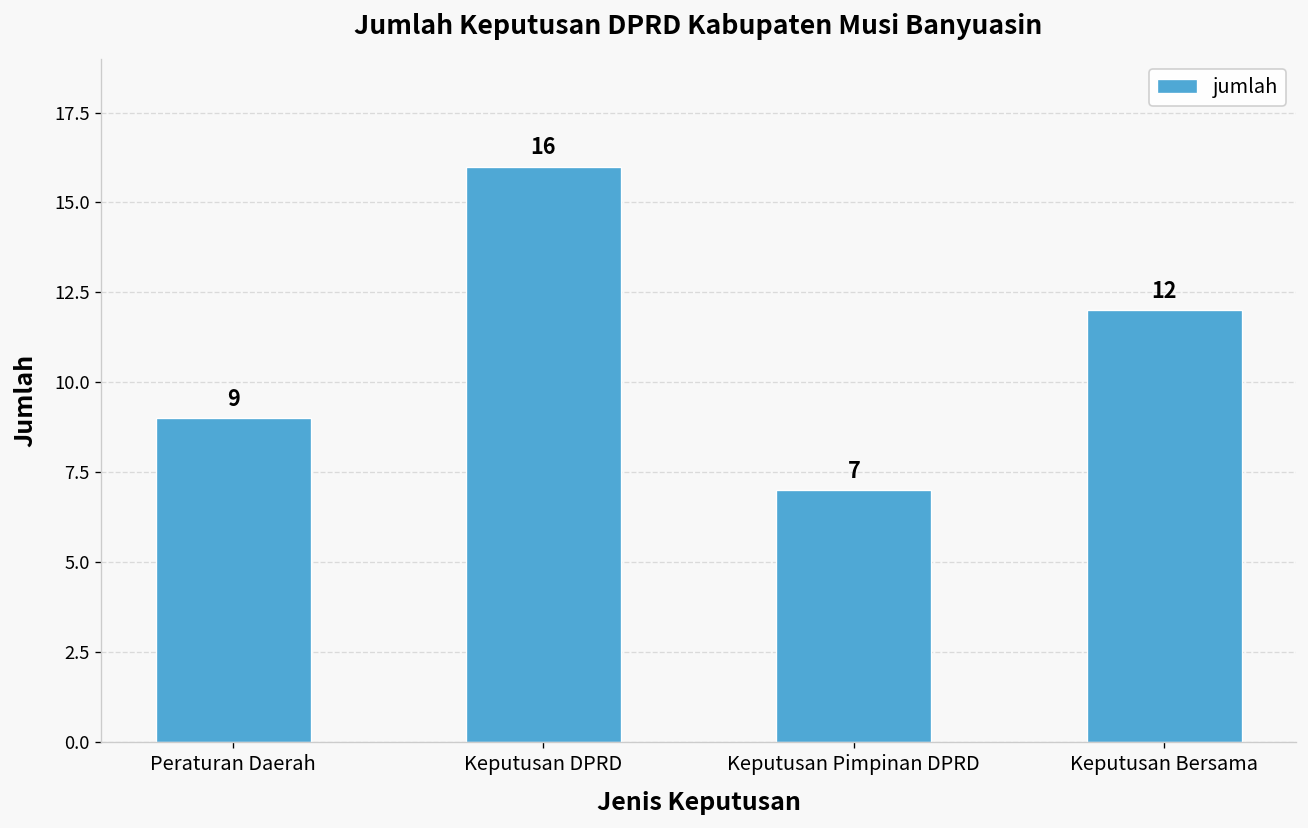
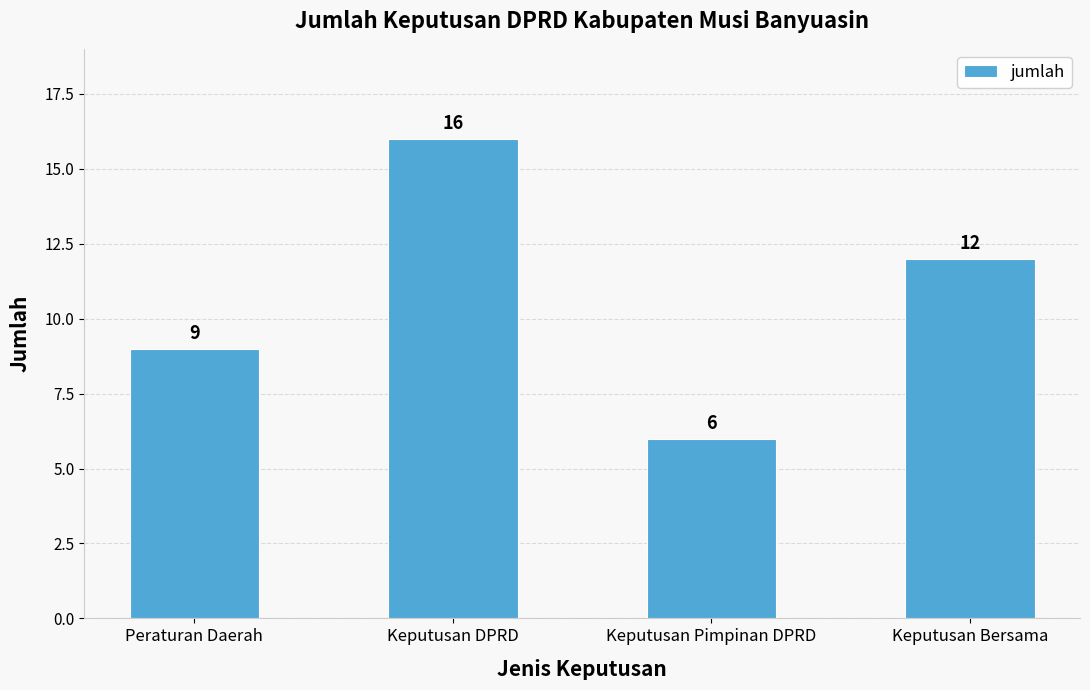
Keputusan Pimpinan DPRD: 7 -> 6
